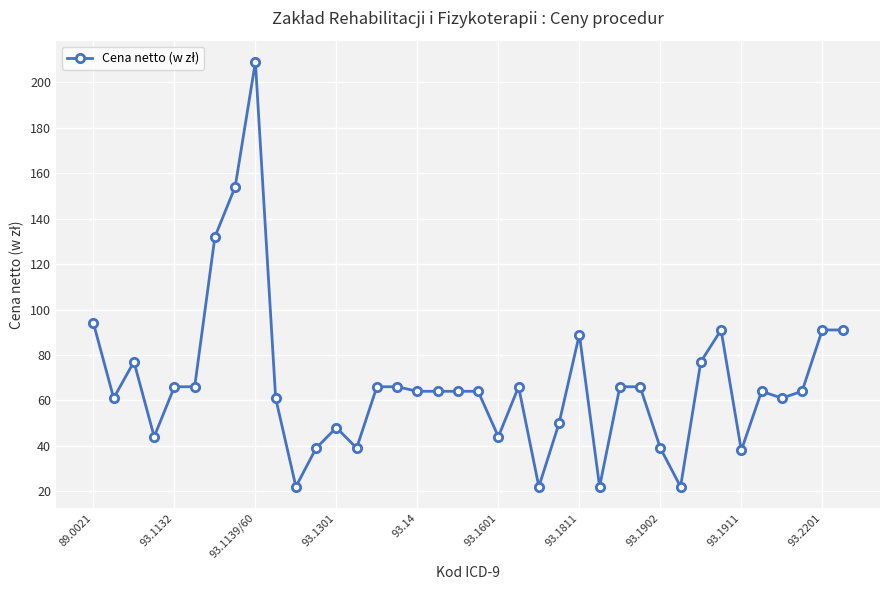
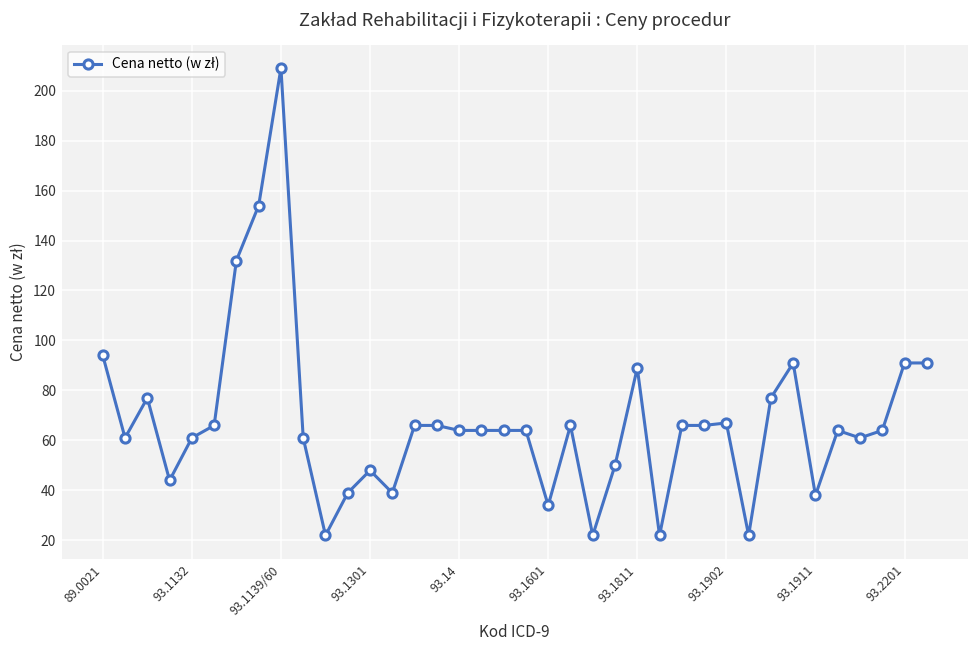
93.1132: 66 -> 61
93.1601: 44 -> 34
93.1902: 39 -> 67
